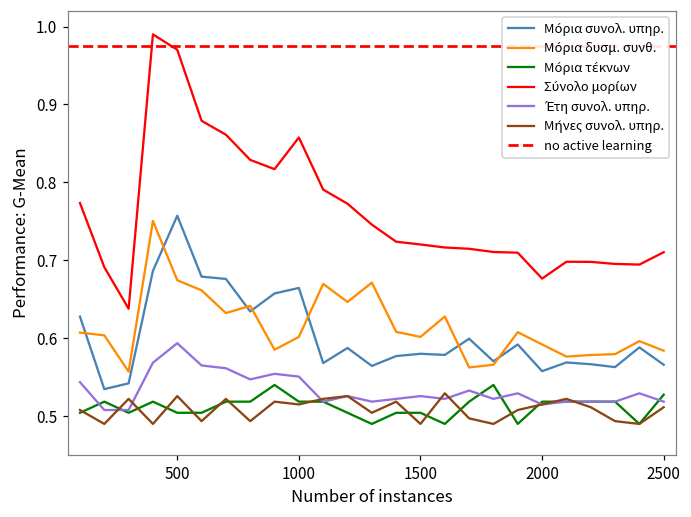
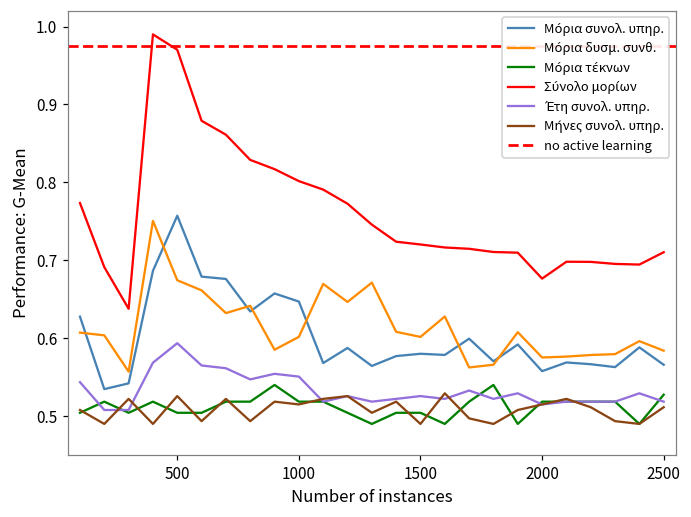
Μόρια συνολ. υπηρ., 1000: 0.66 -> 0.65
Σύνολο μορίων, 1000: 0.86 -> 0.80
Μόρια δυσμ. συνθ., 2000: 0.59 -> 0.58
